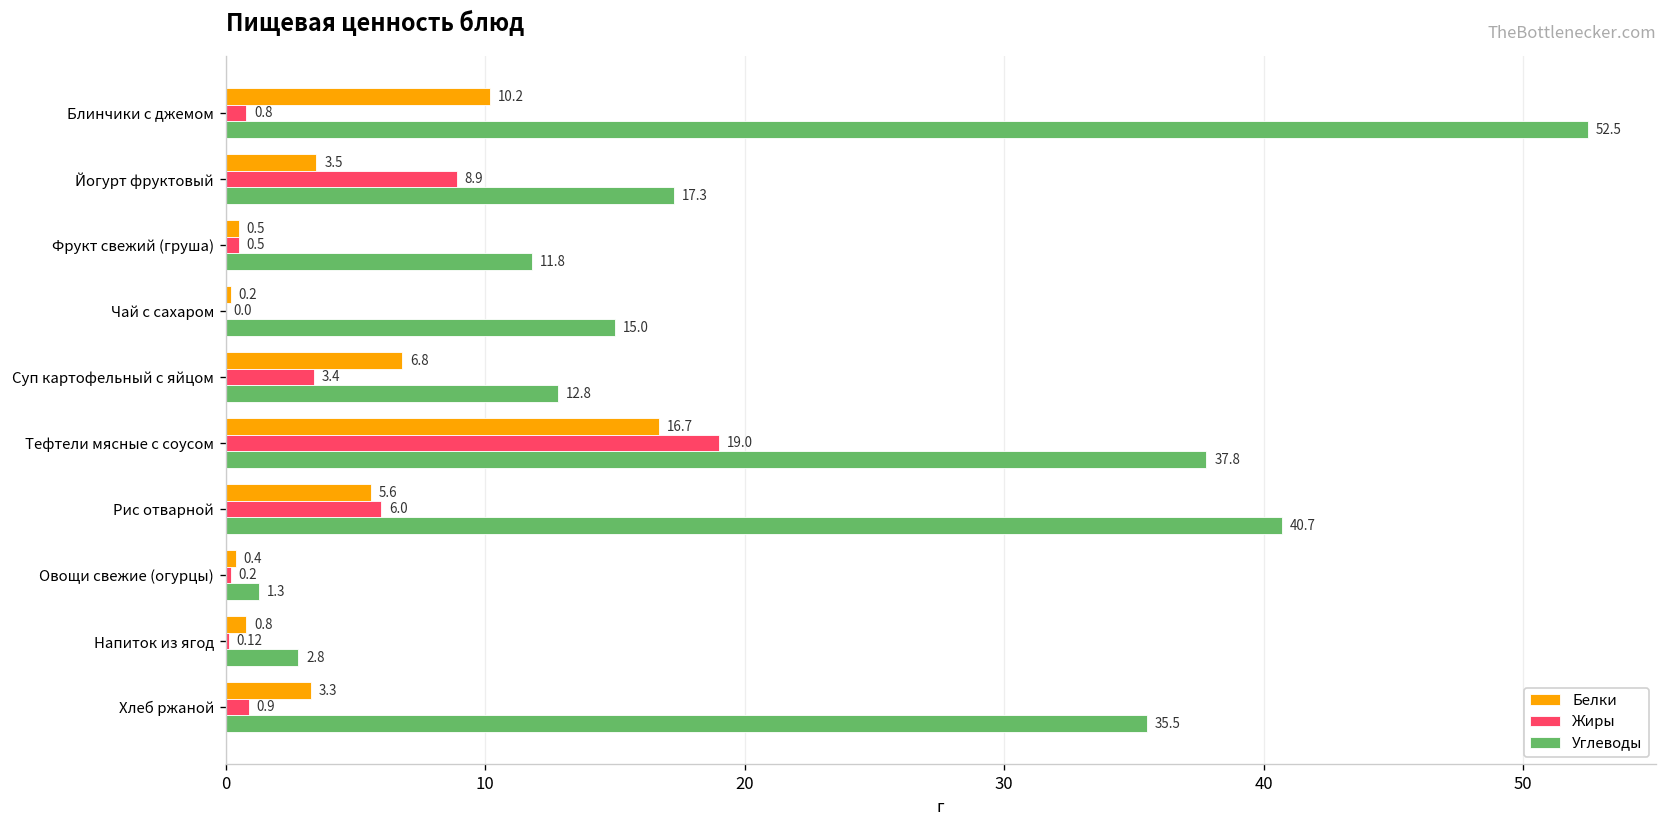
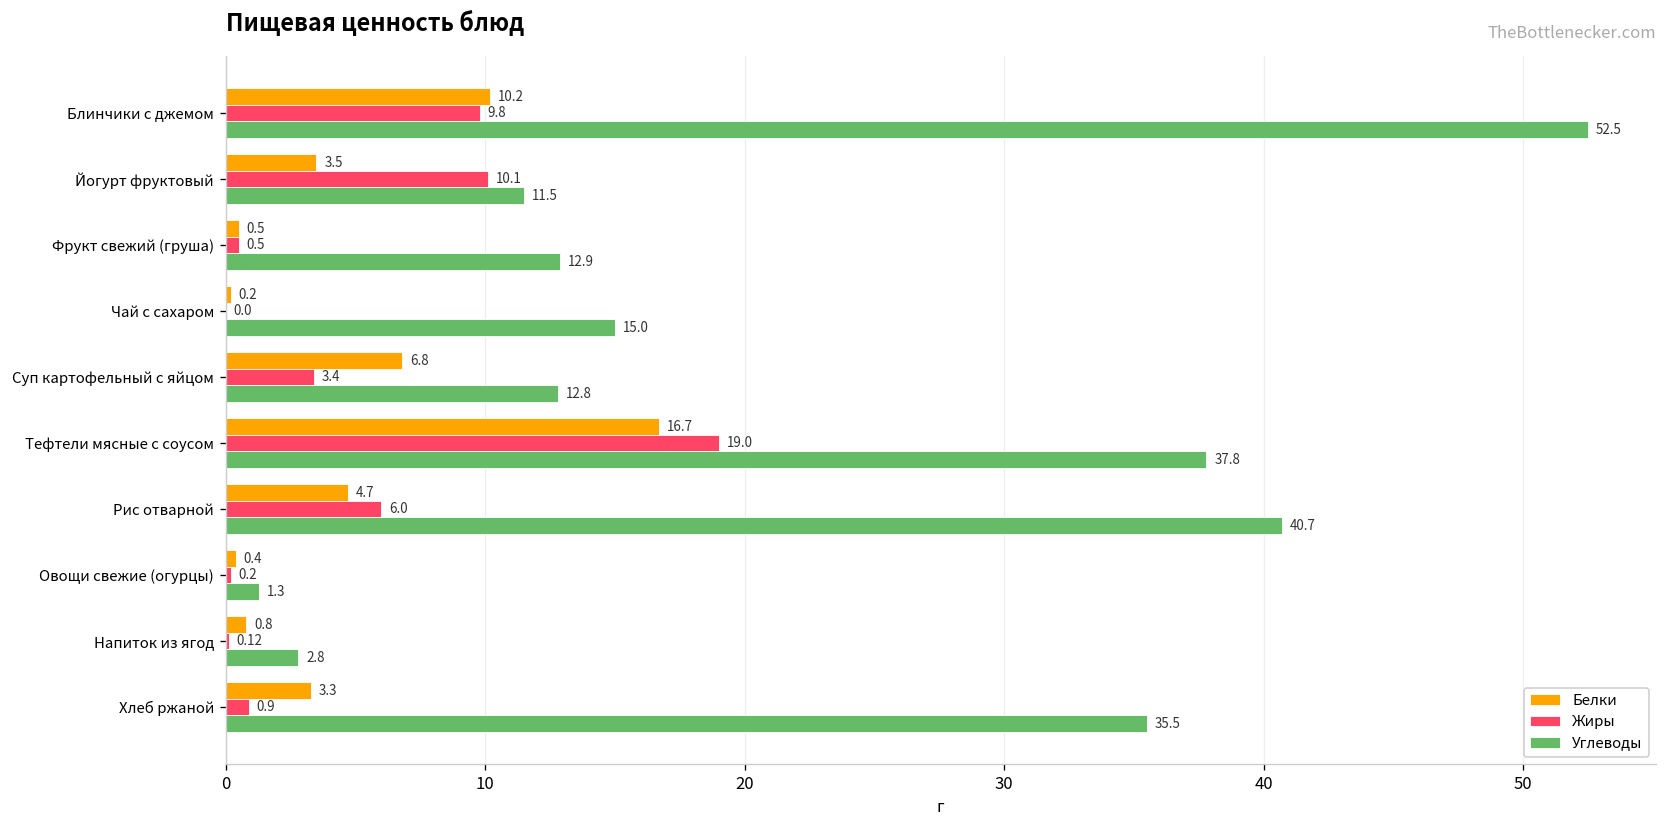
Жиры, Блинчики с джемом: 0.8 -> 9.8
Жиры, Йогурт фруктовый: 8.9 -> 10.1
Углеводы, Йогурт фруктовый: 17.3 -> 11.5
Углеводы, Фрукт свежий (груша): 11.8 -> 12.9
Белки, Рис отварной: 5.6 -> 4.7
